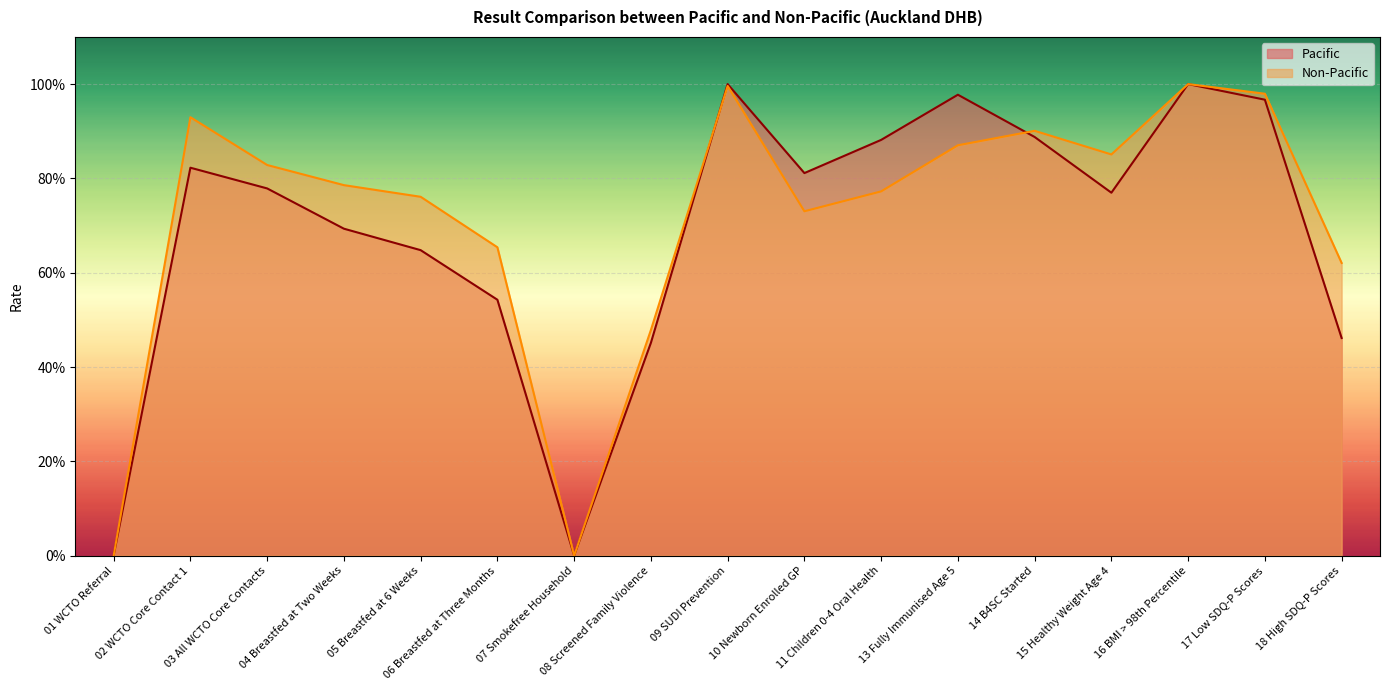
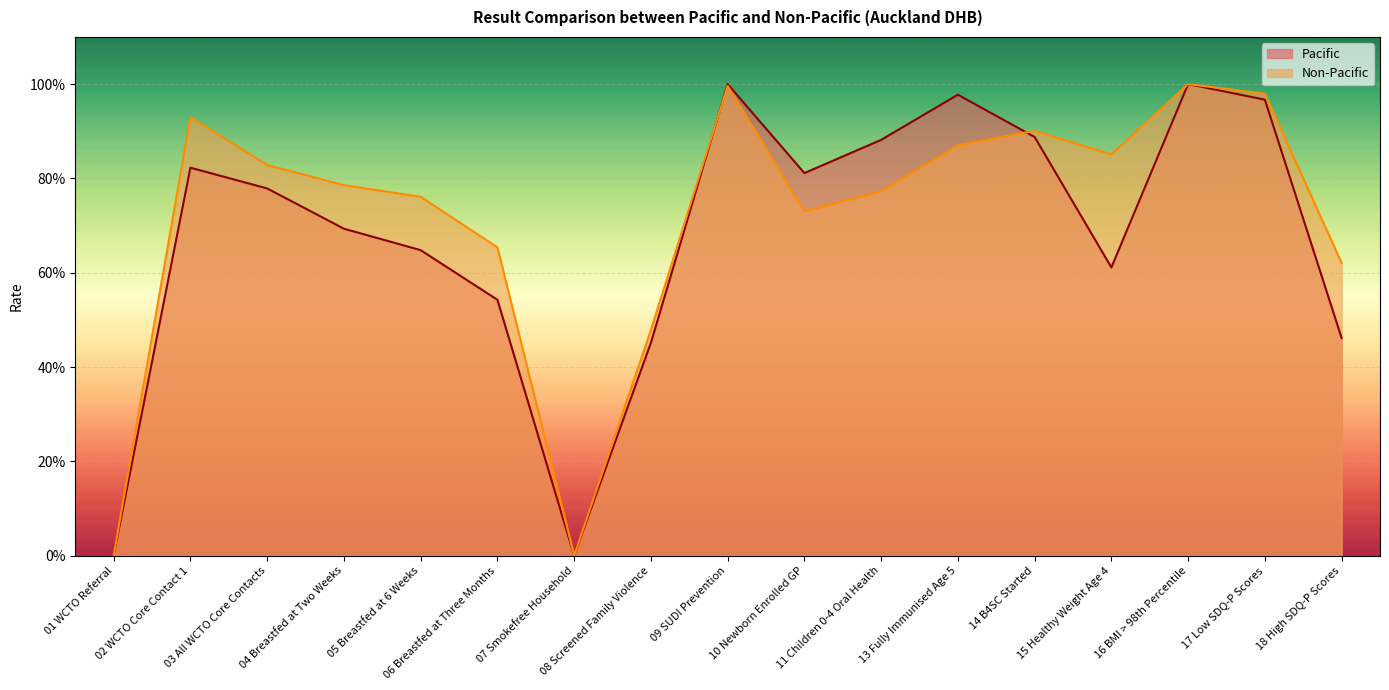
Pacific, 15 Healthy Weight Age 4: 77% -> 61%
